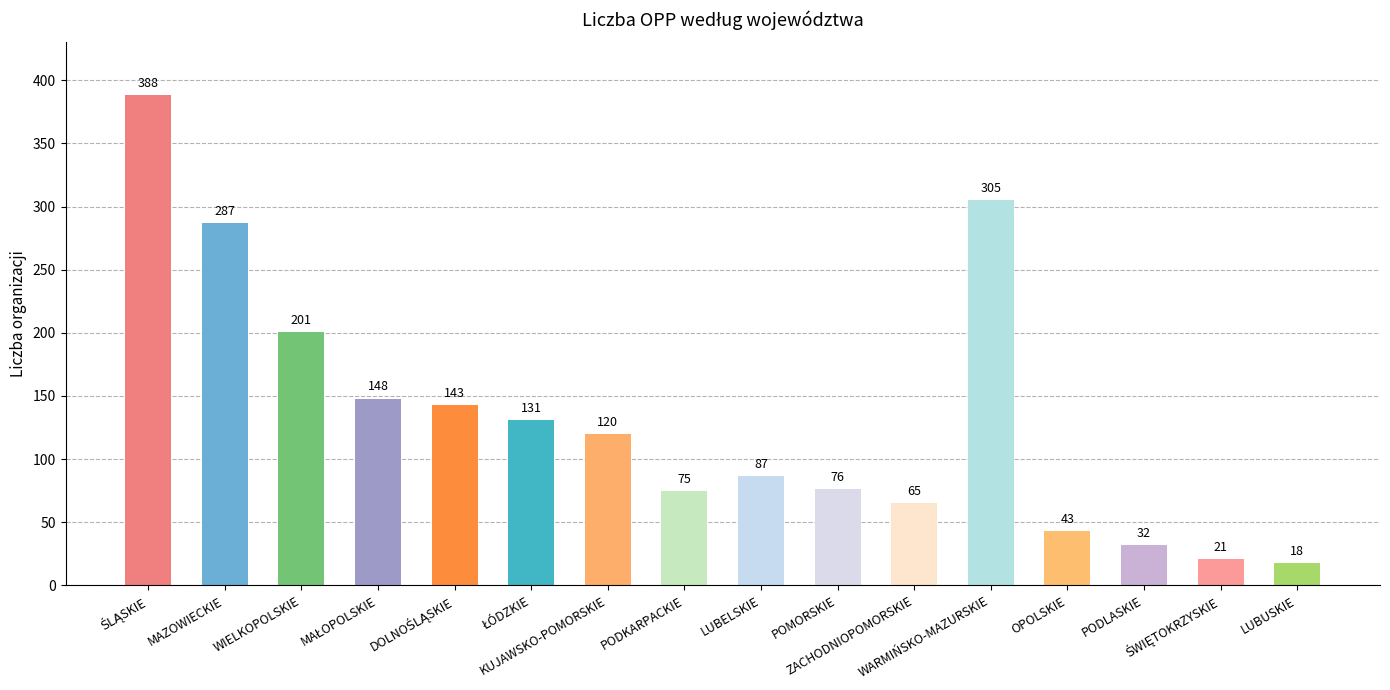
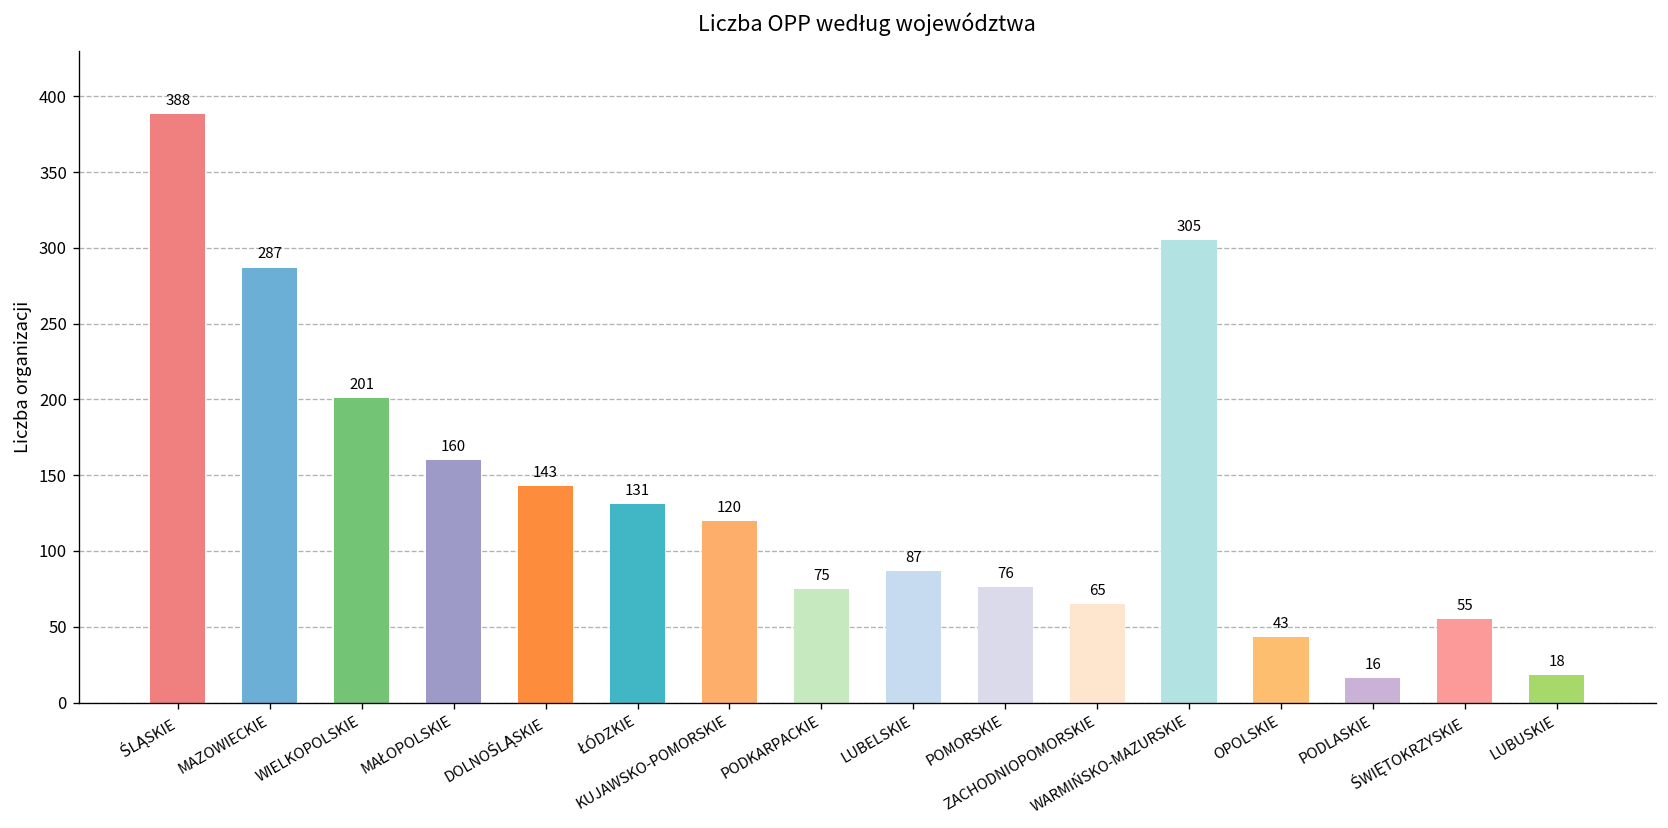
MAŁOPOLSKIE: 148 -> 160
PODLASKIE: 32 -> 16
ŚWIĘTOKRZYSKIE: 21 -> 55
